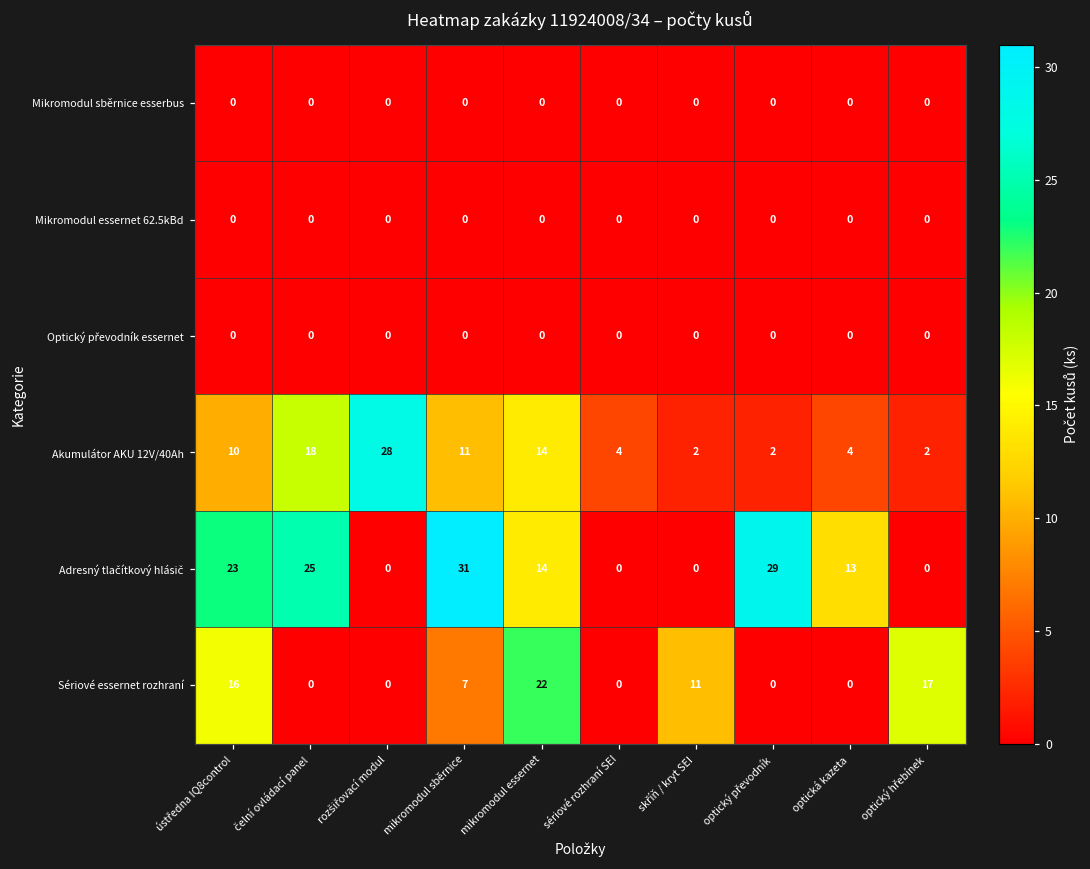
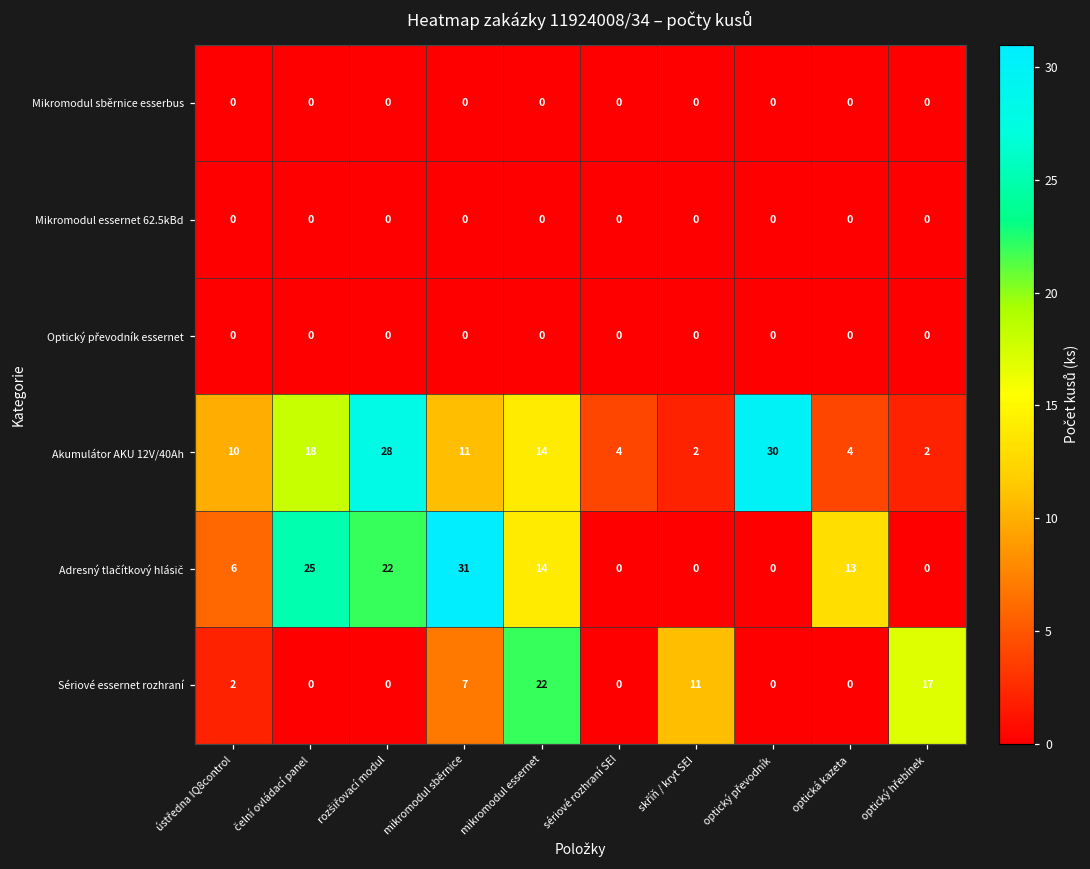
Akumulátor AKU 12V/40Ah, optický převodník: 2 -> 30
Adresný tlačítkový hlásič, ústředna IQ8control: 23 -> 6
Adresný tlačítkový hlásič, rozšiřovací modul: 0 -> 22
Adresný tlačítkový hlásič, optický převodník: 29 -> 0
Sériové essernet rozhraní, ústředna IQ8control: 16 -> 2
